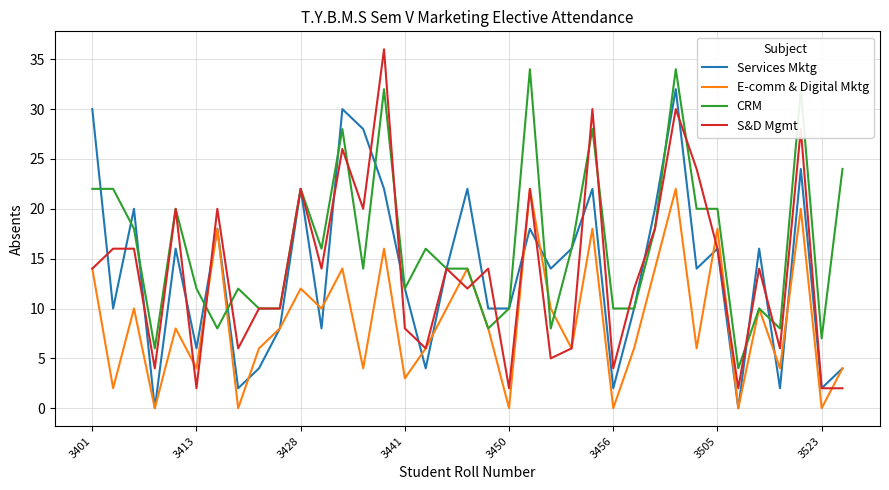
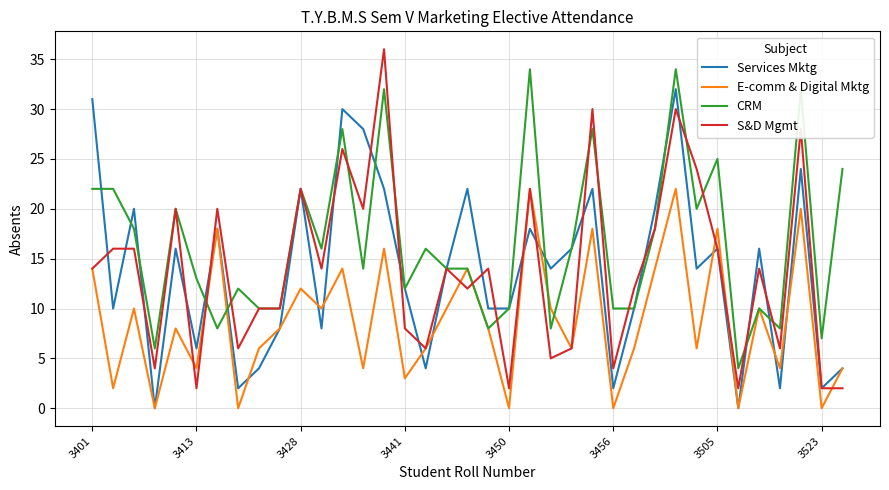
Services Mktg, 3401: 30 -> 31
CRM, 3413: 12 -> 13
CRM, 3505: 20 -> 25
